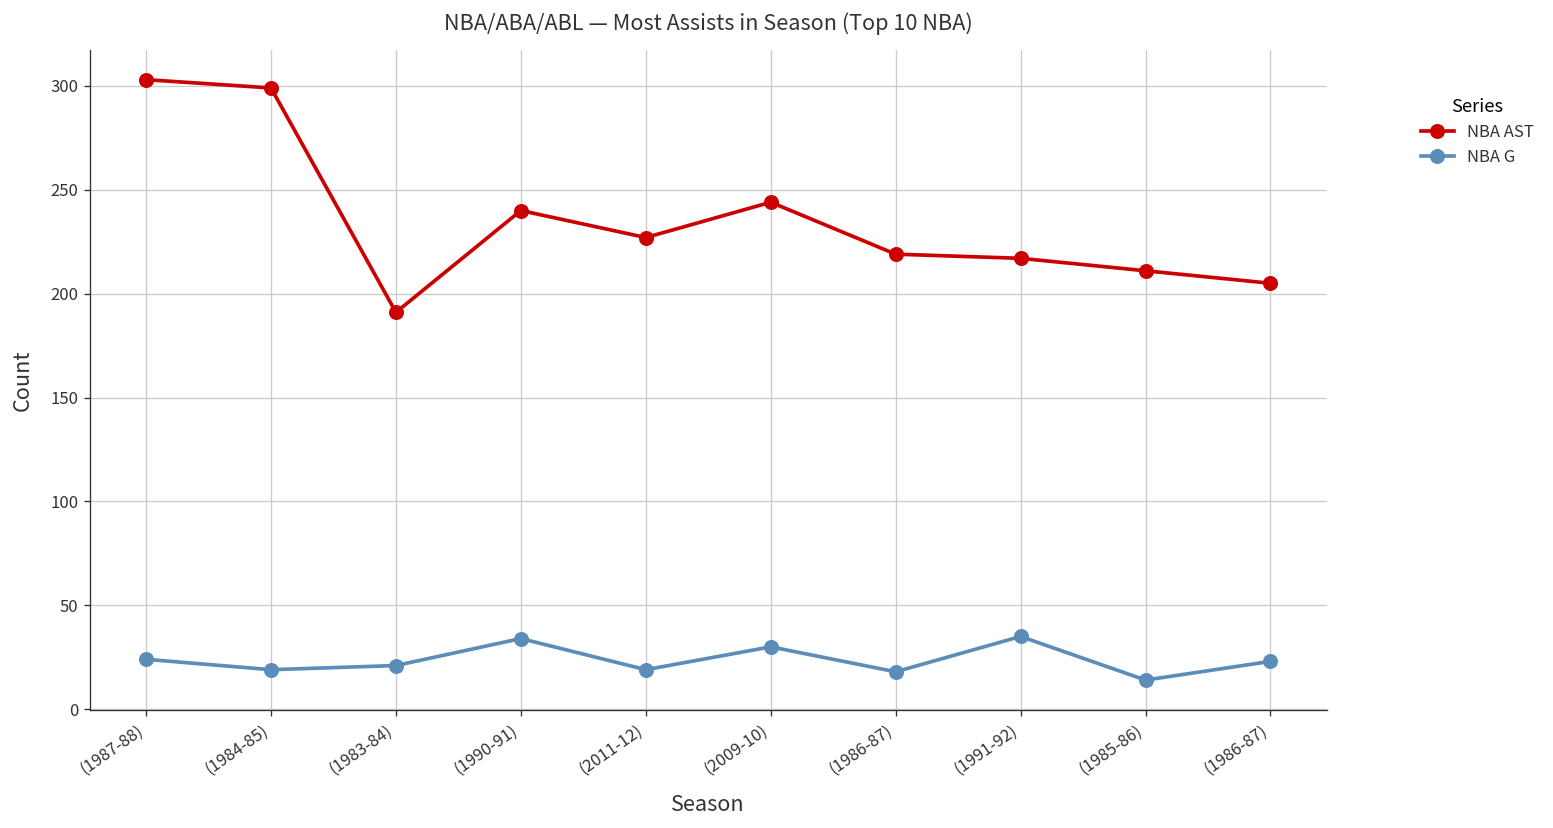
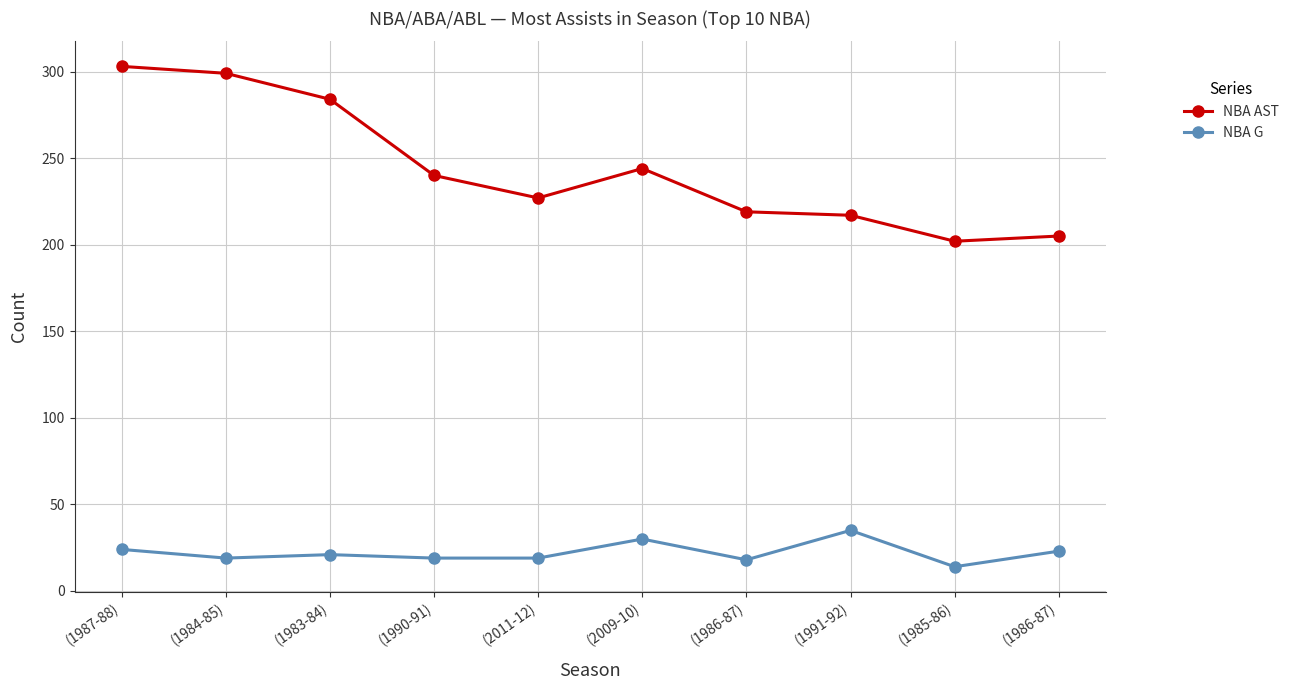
NBA AST, (1983-84): 191 -> 284
NBA G, (1990-91): 34 -> 19
NBA AST, (1985-86): 211 -> 202
